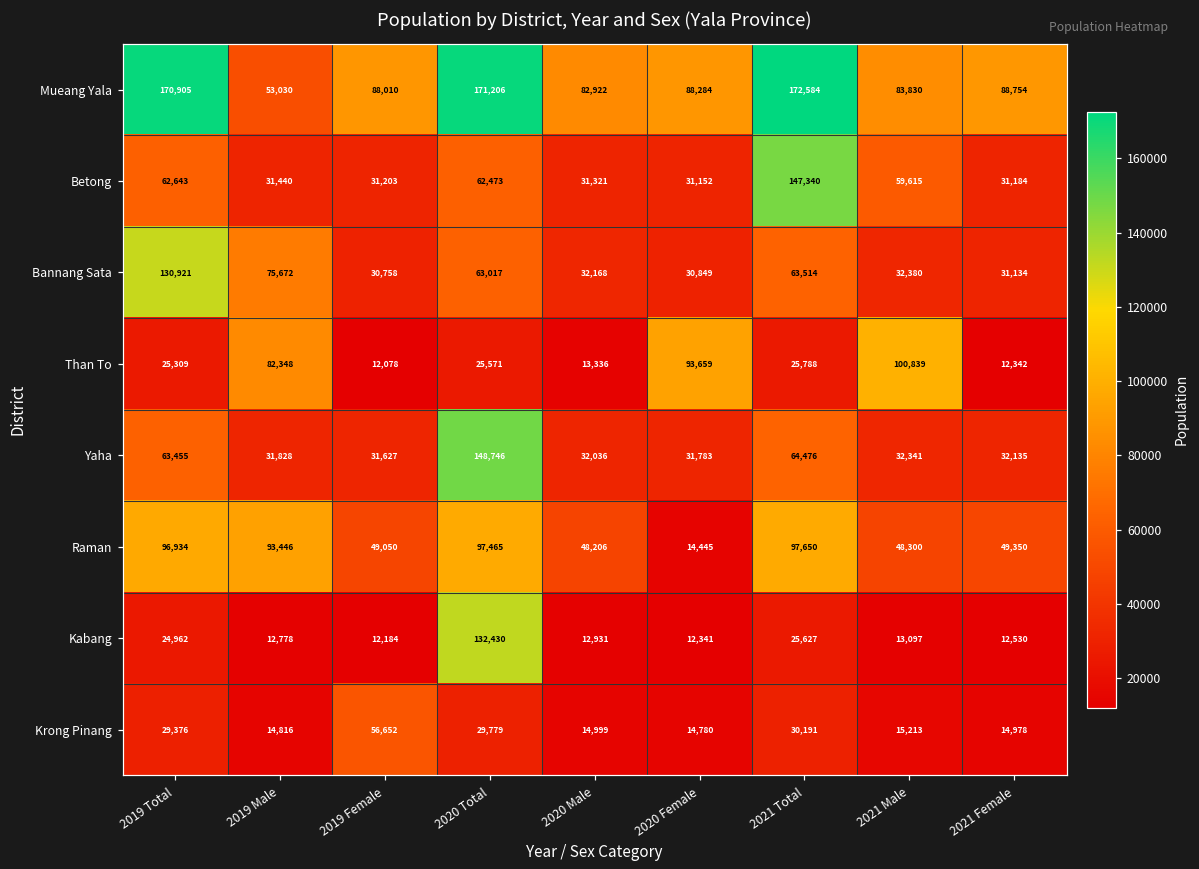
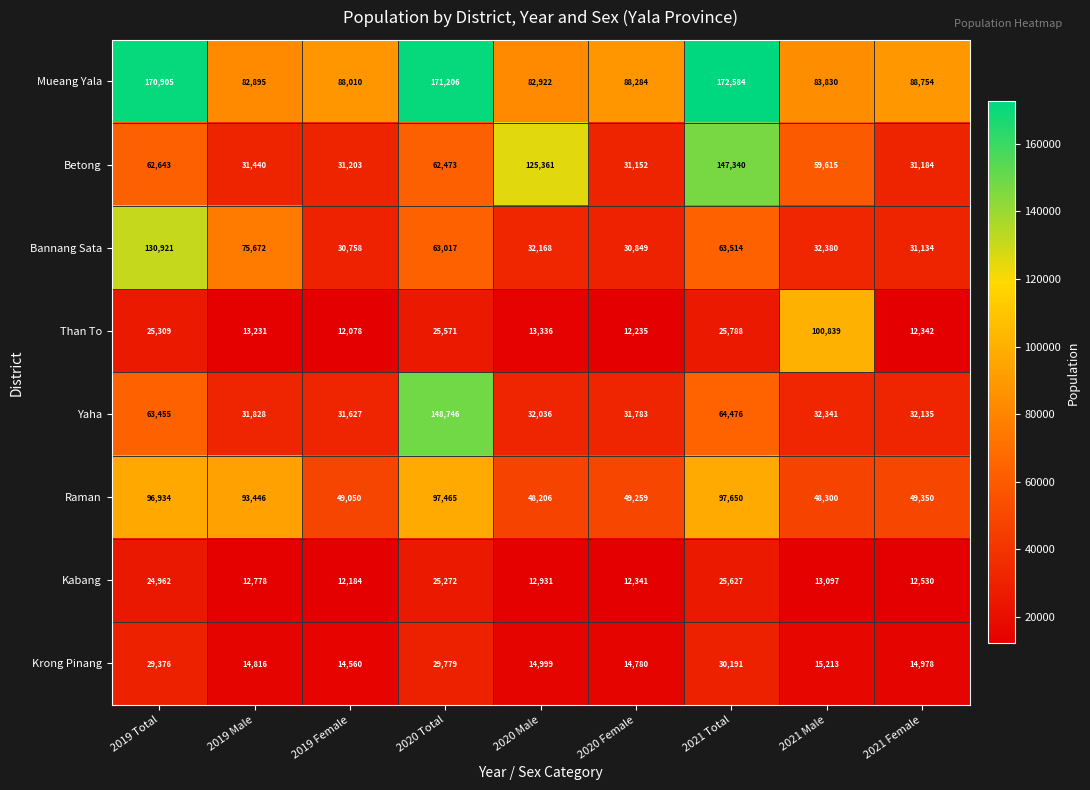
Mueang Yala, 2019 Male: 53,030 -> 82,895
Betong, 2020 Male: 31,321 -> 125,361
Than To, 2019 Male: 82,348 -> 13,231
Than To, 2020 Female: 93,659 -> 12,235
Raman, 2020 Female: 14,445 -> 49,259
Kabang, 2020 Total: 132,430 -> 25,272
Krong Pinang, 2019 Female: 56,652 -> 14,560
